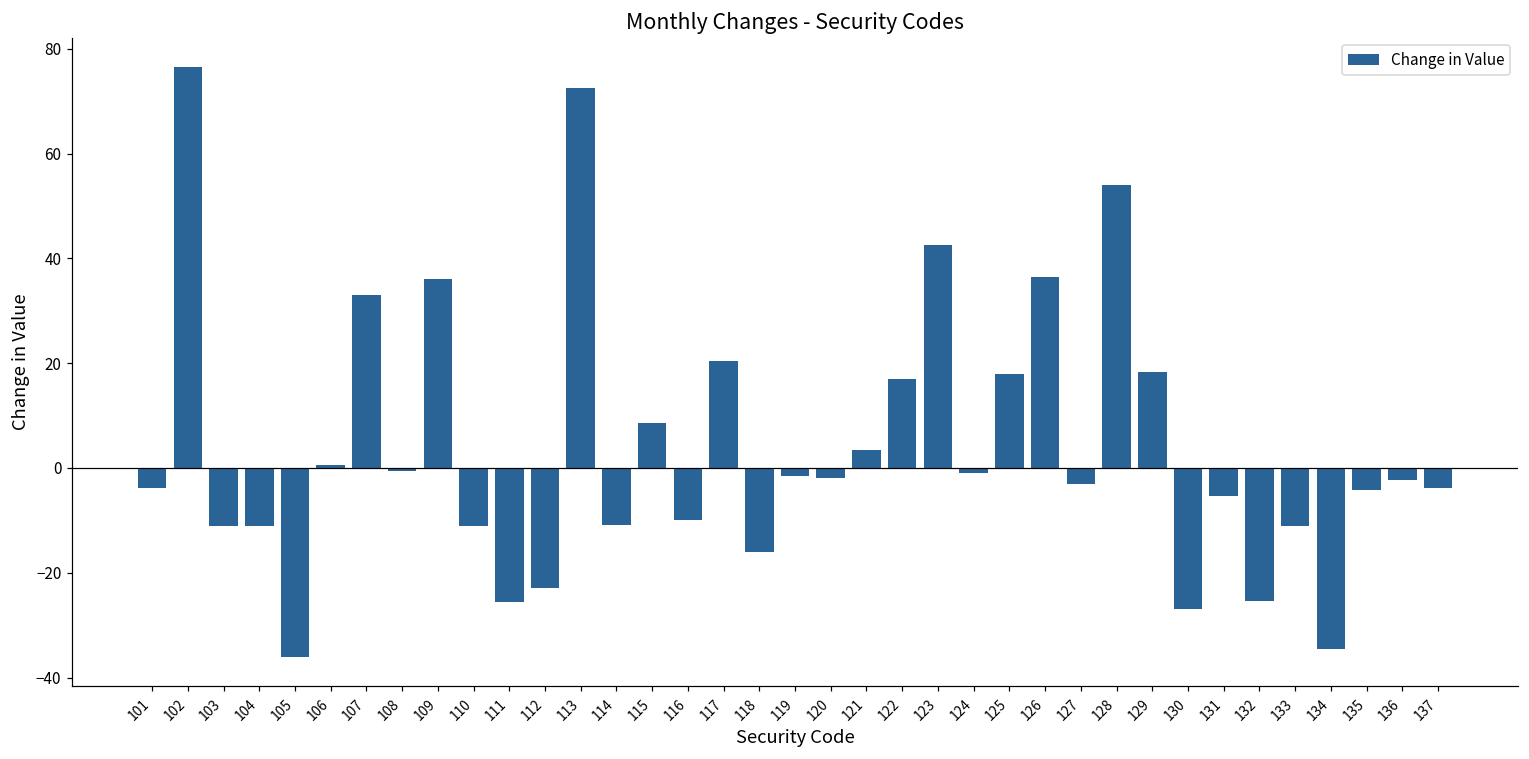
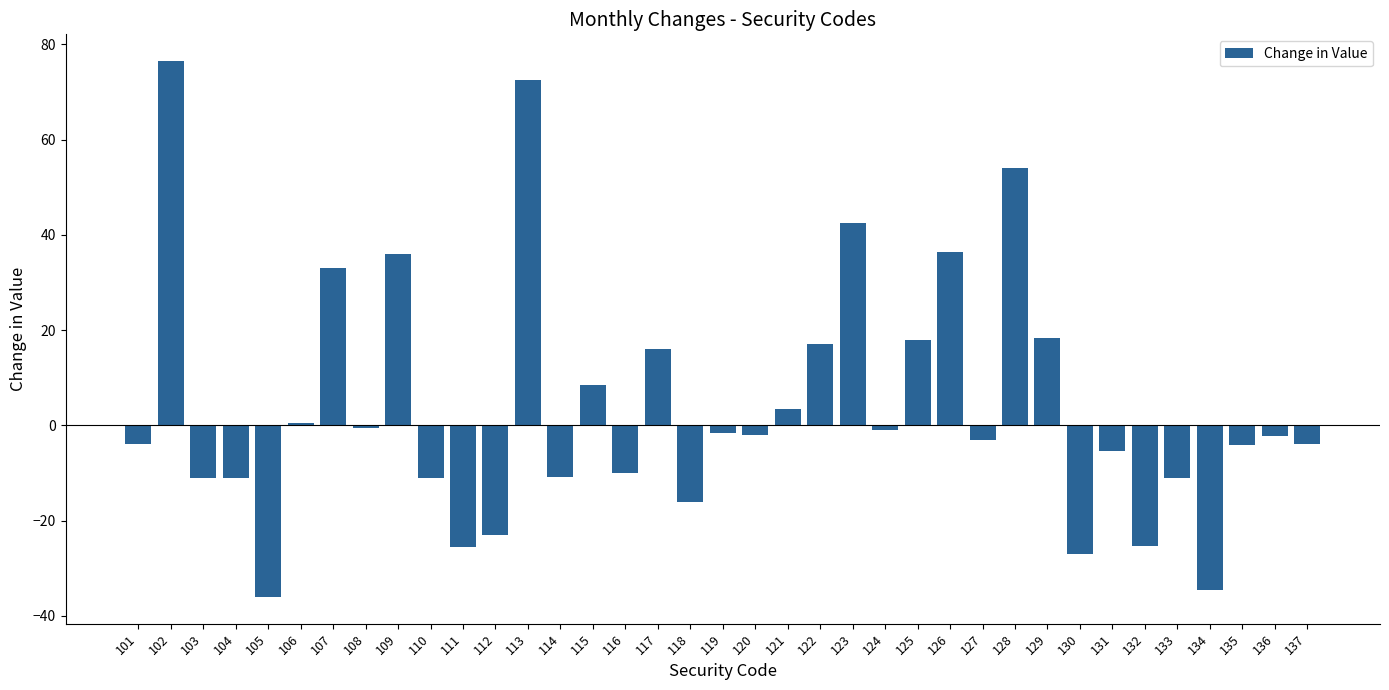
117: 21 -> 16
